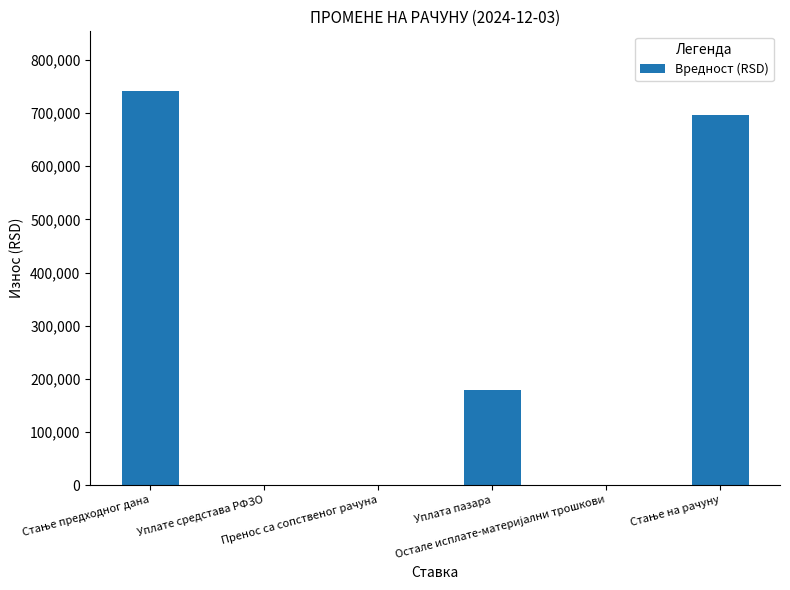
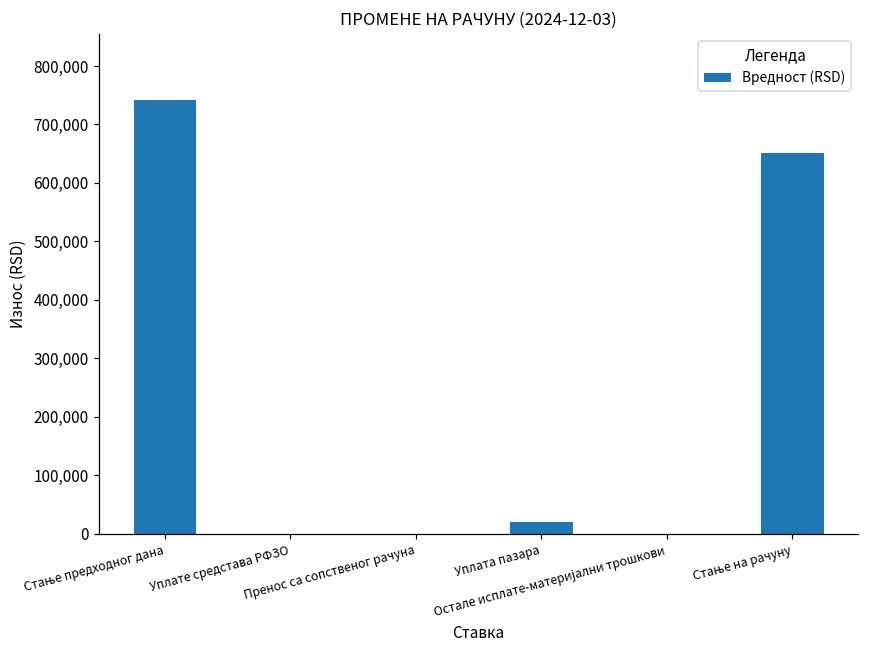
Уплата пазара: 180,000 -> 20,000
Стање на рачуну: 700,000 -> 650,000
